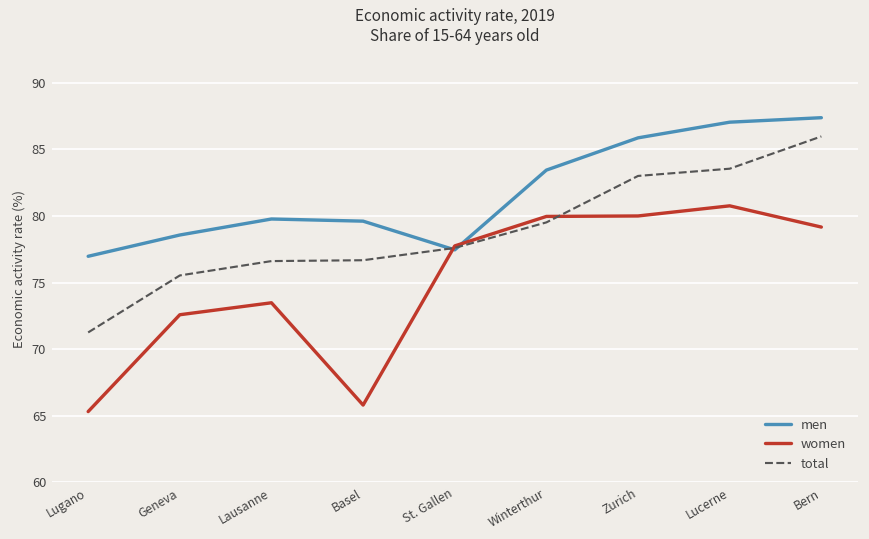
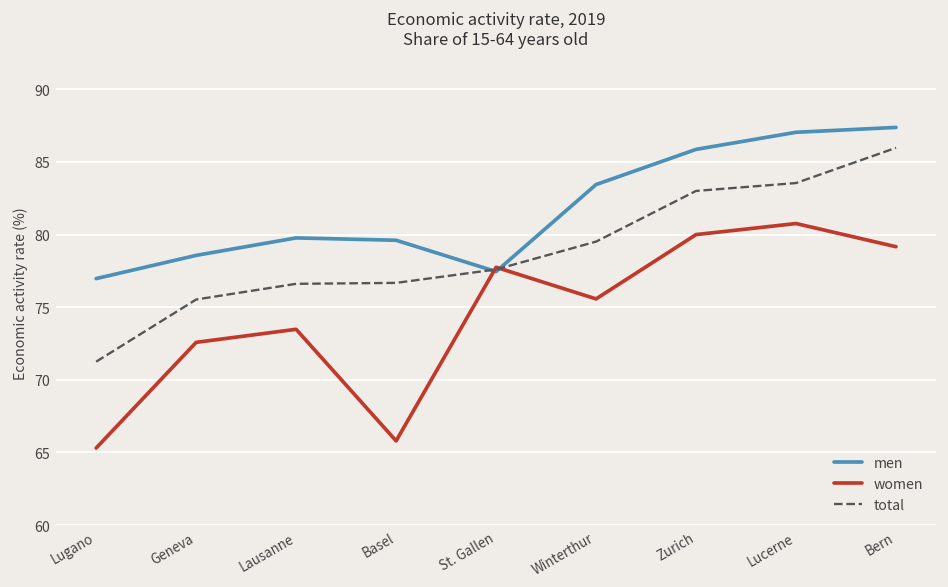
women, Winterthur: 80.0 -> 75.6
